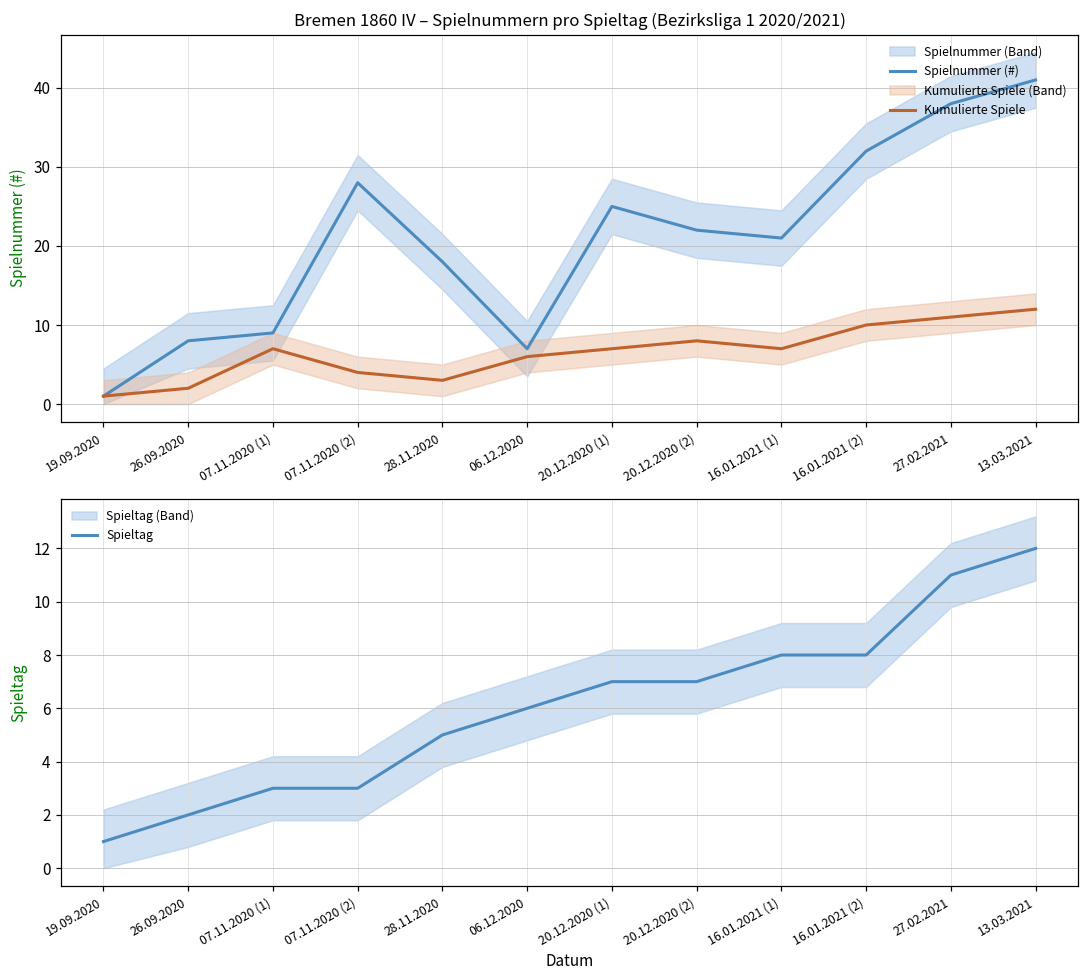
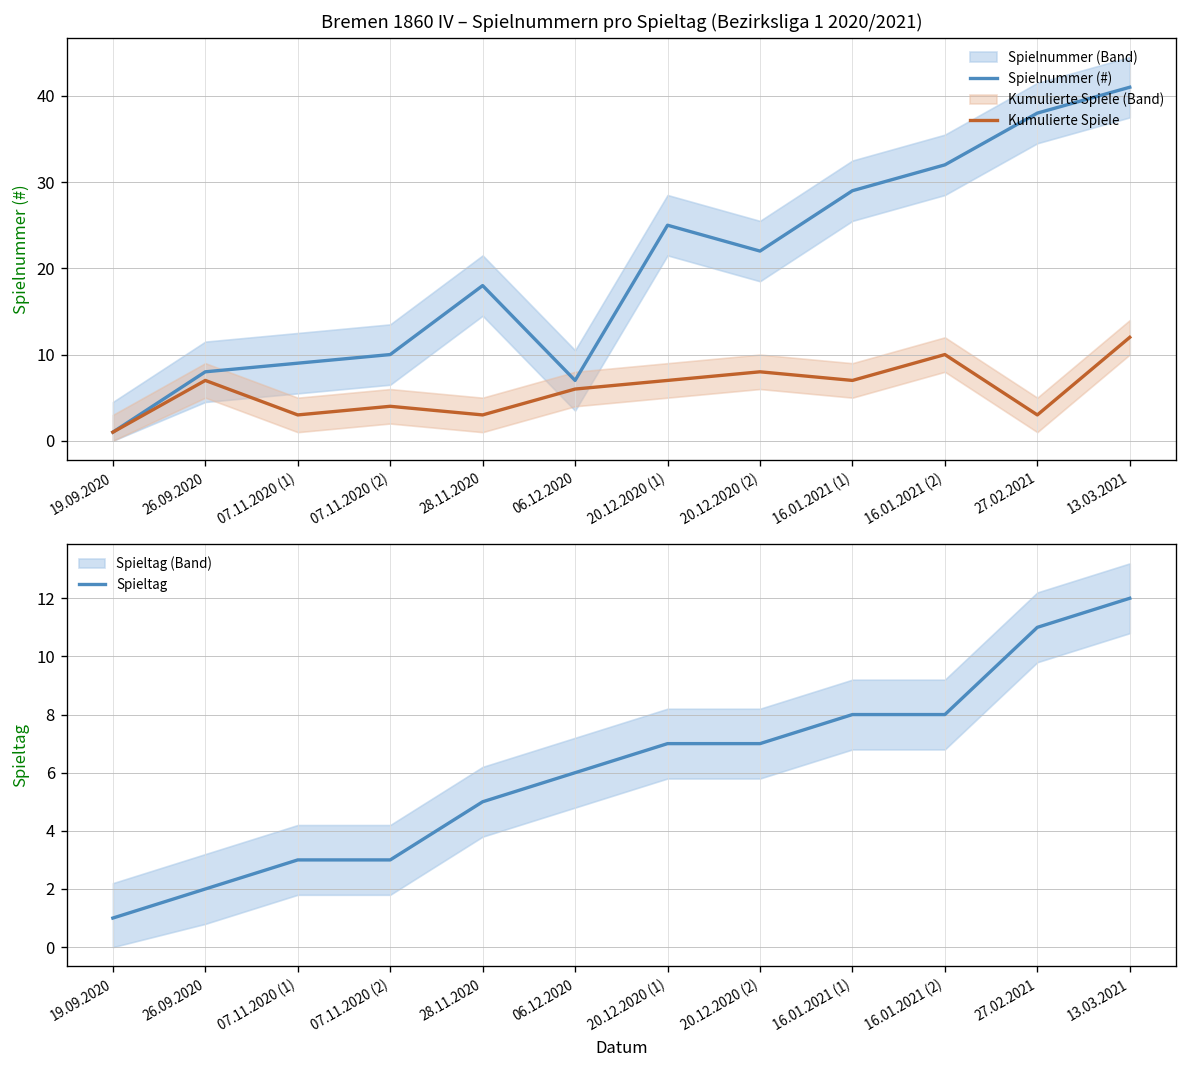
Bremen 1860 IV – Spielnummern pro Spieltag (Bezirksliga 1 2020/2021), Kumulierte Spiele, 26.09.2020: 2 -> 7
Bremen 1860 IV – Spielnummern pro Spieltag (Bezirksliga 1 2020/2021), Kumulierte Spiele, 07.11.2020 (1): 7 -> 3
Bremen 1860 IV – Spielnummern pro Spieltag (Bezirksliga 1 2020/2021), Spielnummer (#), 07.11.2020 (2): 28 -> 10
Bremen 1860 IV – Spielnummern pro Spieltag (Bezirksliga 1 2020/2021), Spielnummer (#), 16.01.2021 (1): 21 -> 29
Bremen 1860 IV – Spielnummern pro Spieltag (Bezirksliga 1 2020/2021), Kumulierte Spiele, 27.02.2021: 11 -> 3
